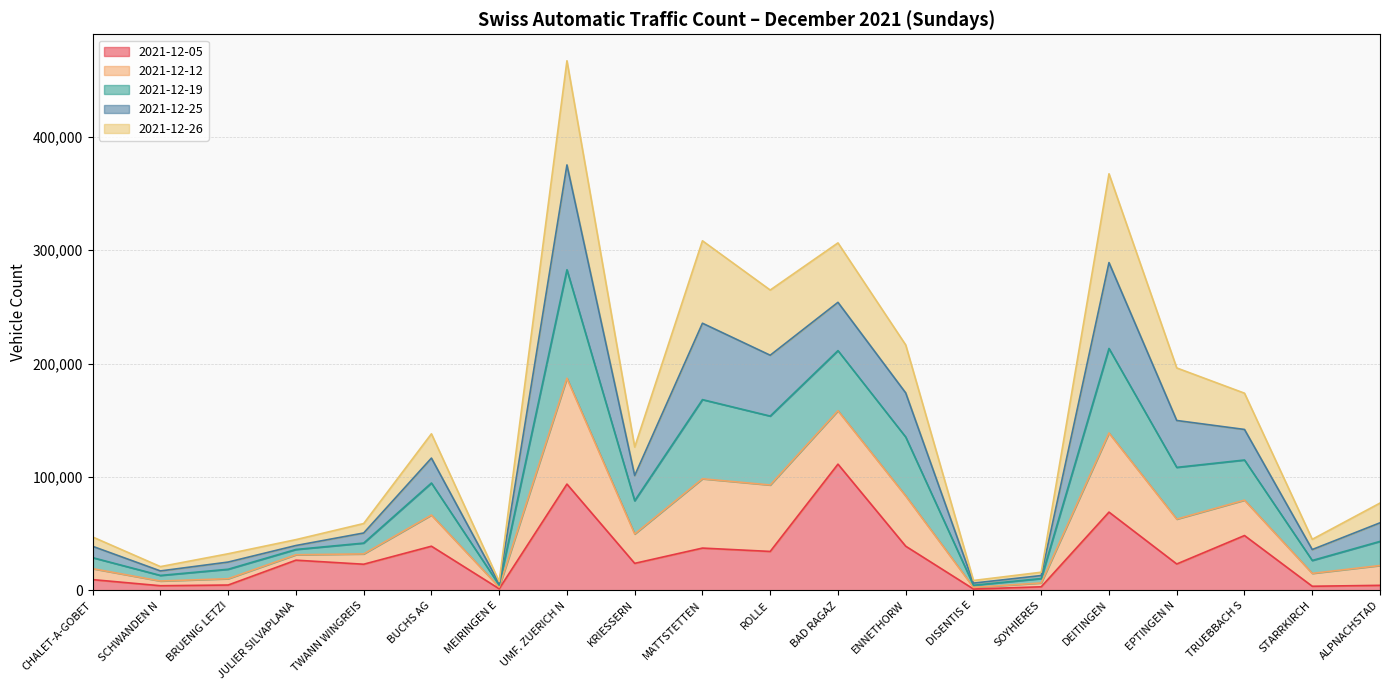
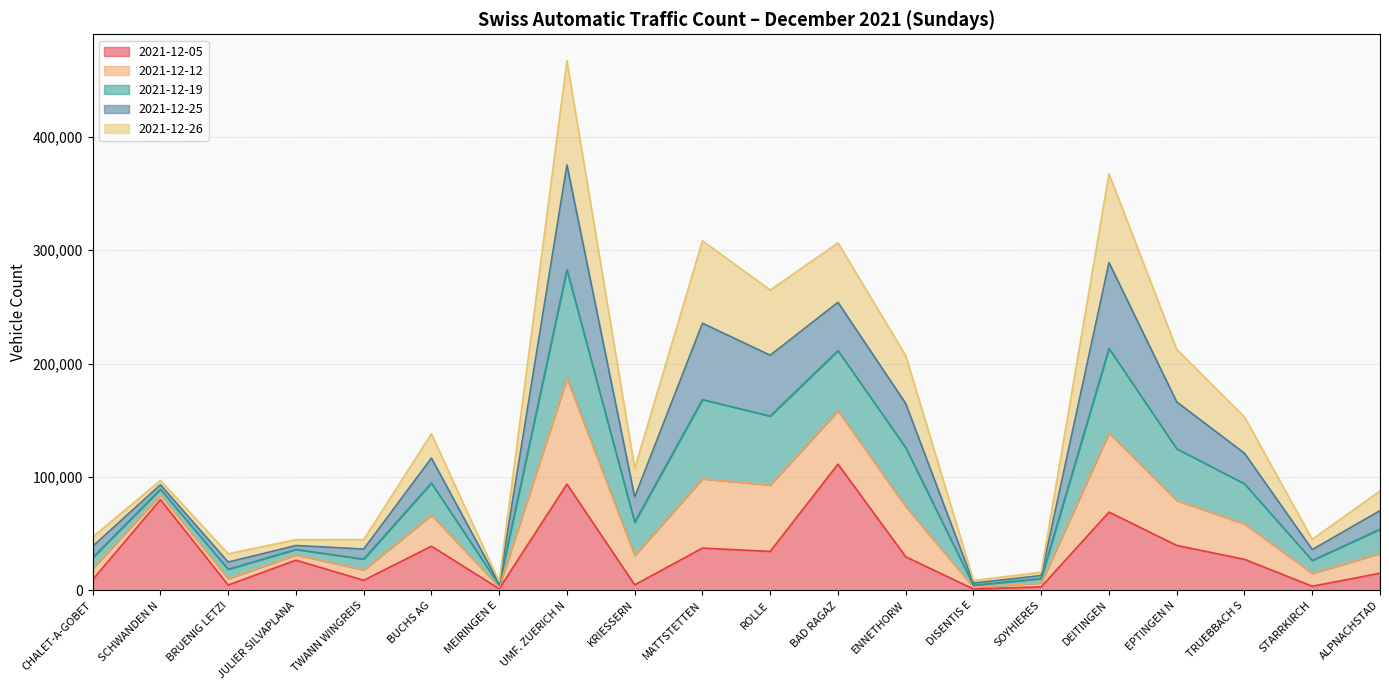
2021-12-05, SCHWANDEN N: 4,000 -> 80,000
2021-12-05, TWANN WINGREIS: 23,000 -> 9,000
2021-12-05, KRIESSERN: 24,000 -> 5,000
2021-12-05, ENNETHORW: 39,000 -> 30,000
2021-12-05, EPTINGEN N: 23,000 -> 40,000
2021-12-05, TRUEBBACH S: 48,000 -> 27,000
2021-12-05, ALPNACHSTAD: 4,000 -> 15,000
